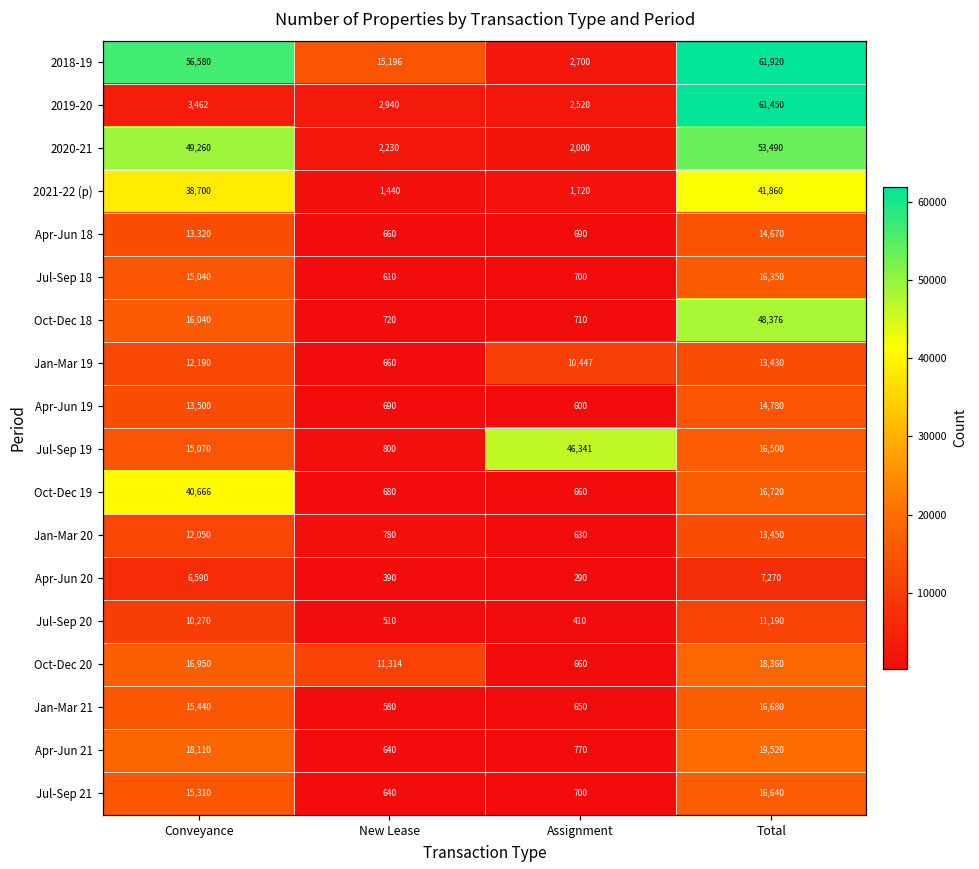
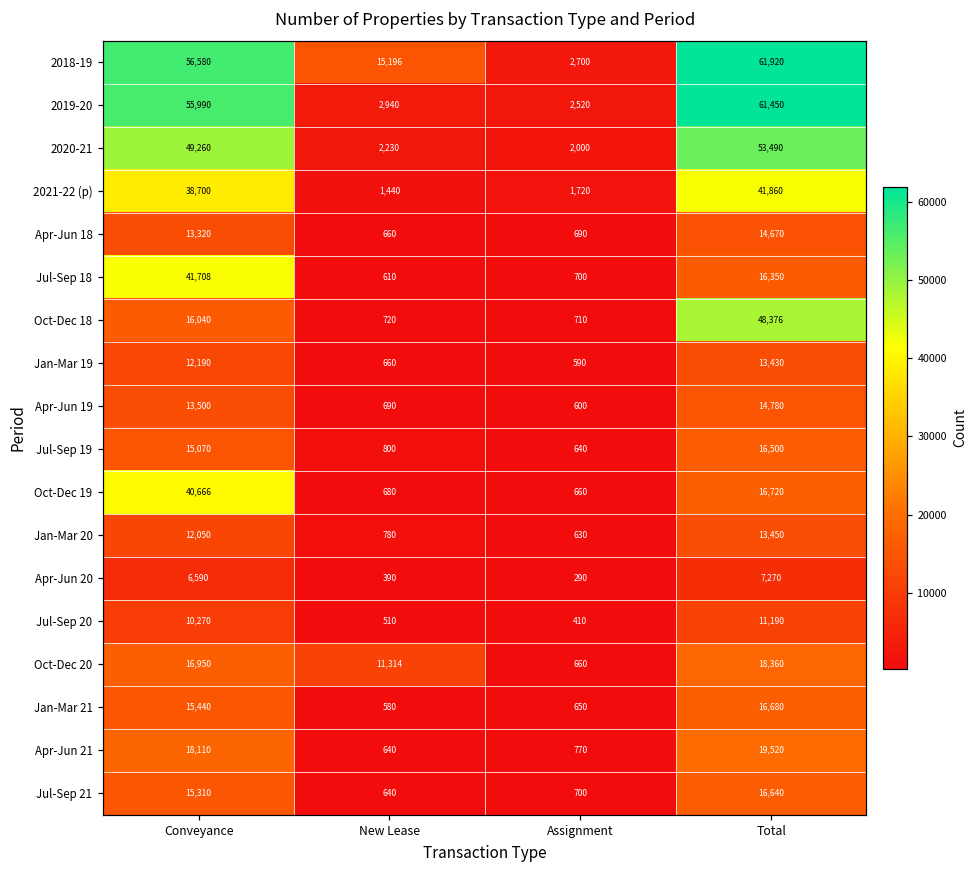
2019-20, Conveyance: 3,462 -> 55,990
Jul-Sep 18, Conveyance: 15,040 -> 41,708
Jan-Mar 19, Assignment: 10,447 -> 590
Jul-Sep 19, Assignment: 46,341 -> 640
